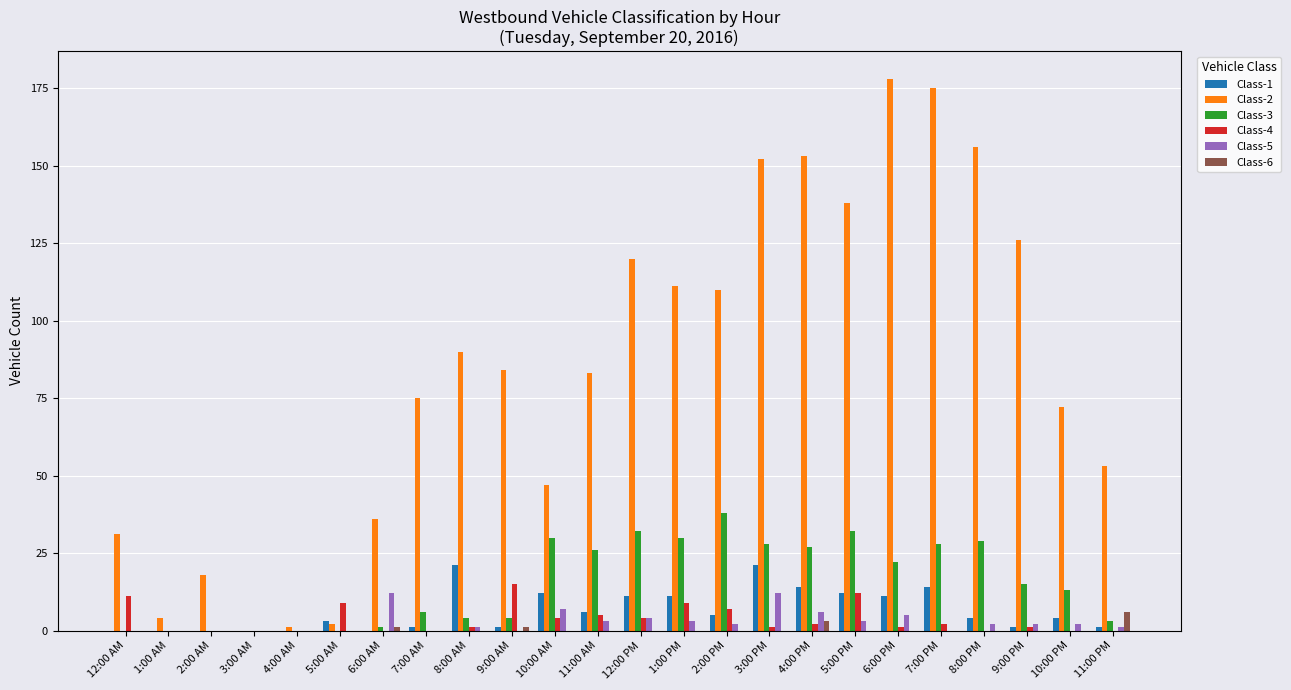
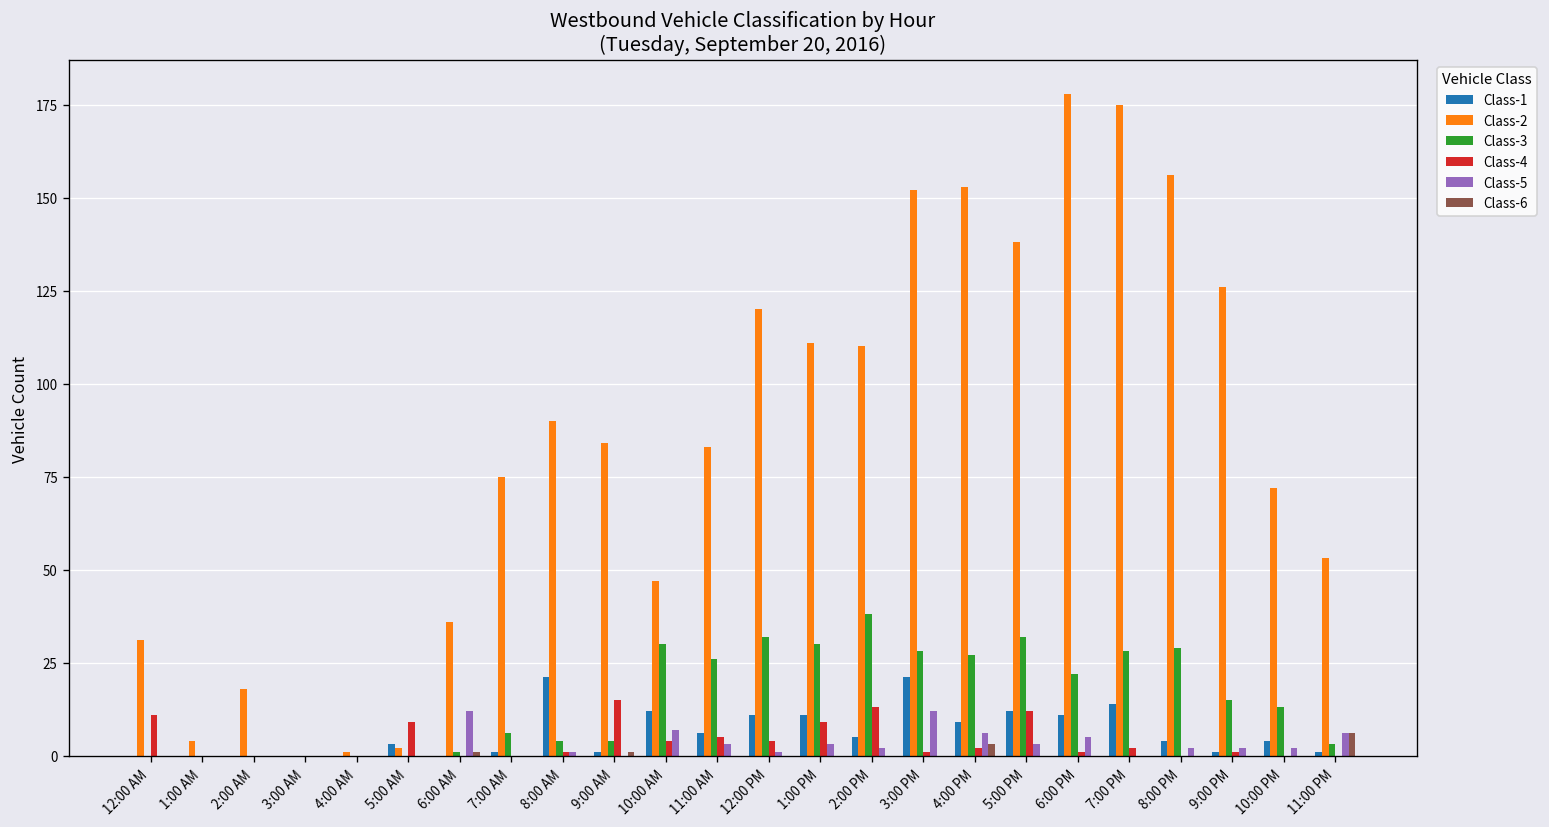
Class-5, 12:00 PM: 4 -> 1
Class-4, 2:00 PM: 7 -> 13
Class-1, 4:00 PM: 14 -> 9
Class-5, 11:00 PM: 1 -> 6
